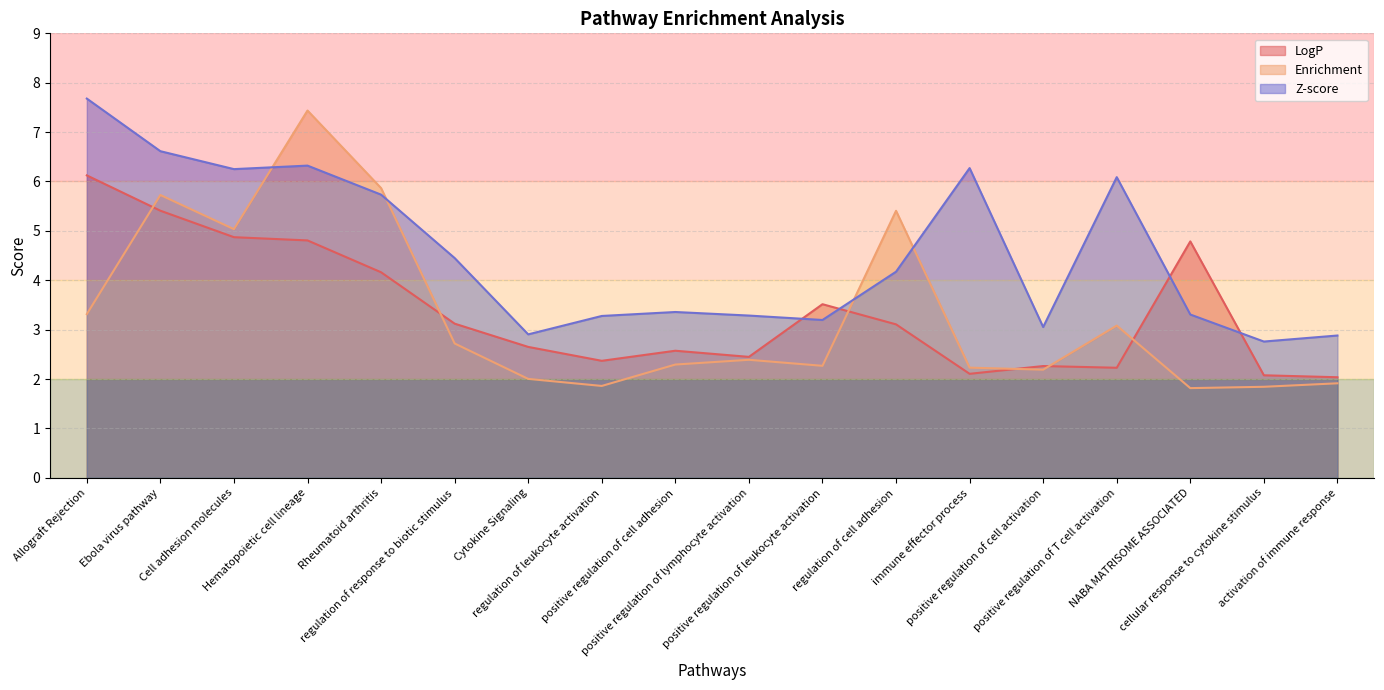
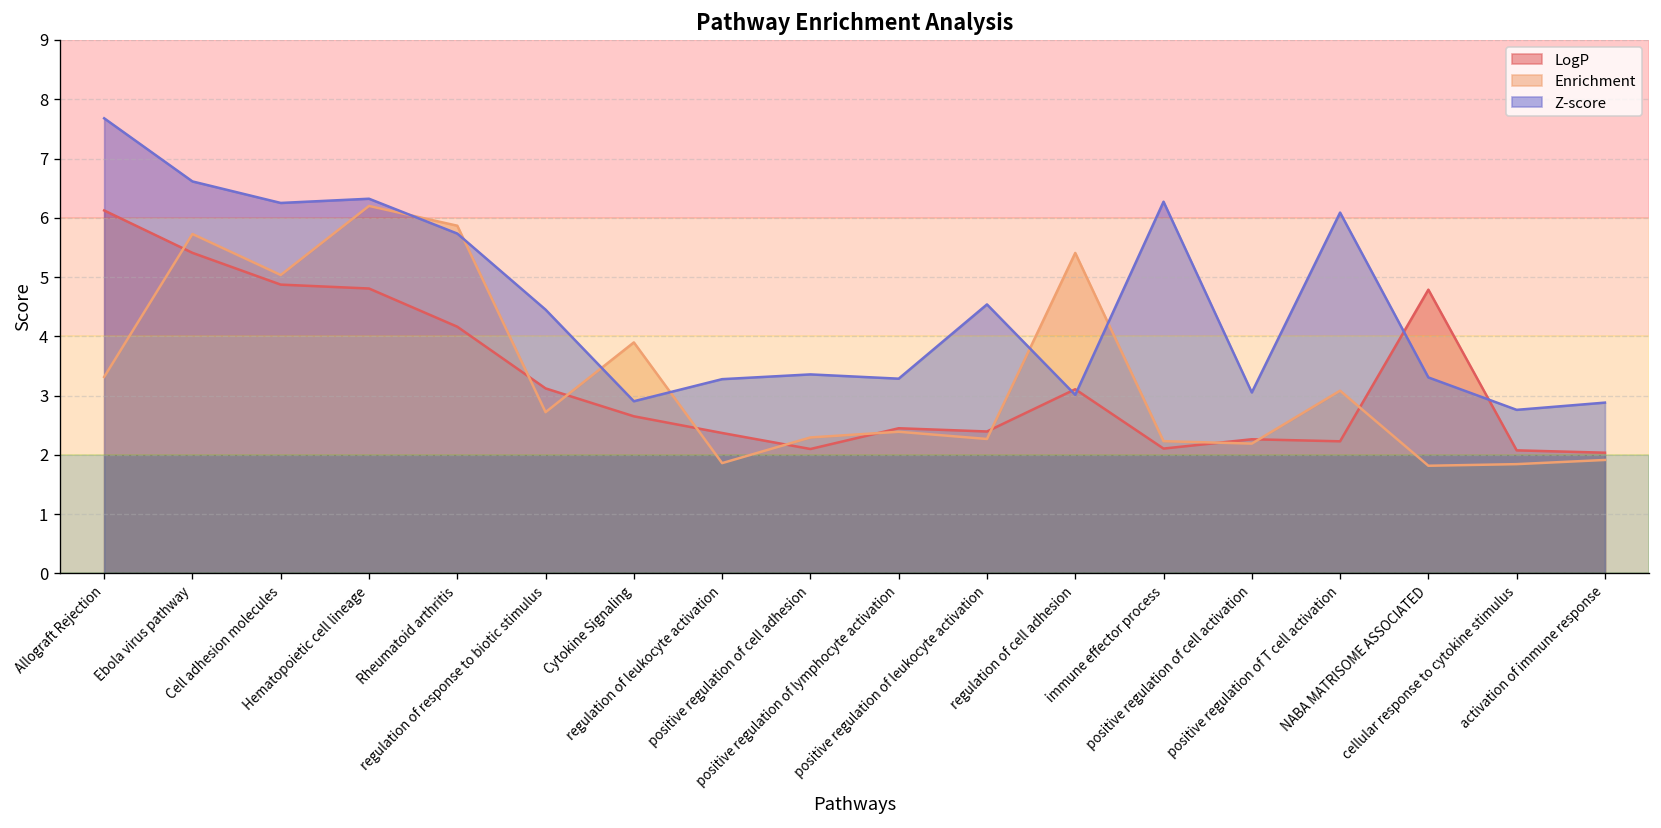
Enrichment, Hematopoietic cell lineage: 7.4 -> 6.2
Enrichment, Cytokine Signaling: 2.0 -> 3.9
LogP, positive regulation of cell adhesion: 2.6 -> 2.1
LogP, positive regulation of leukocyte activation: 3.5 -> 2.4
Z-score, positive regulation of leukocyte activation: 3.2 -> 4.5
Z-score, regulation of cell adhesion: 4.2 -> 3.0
